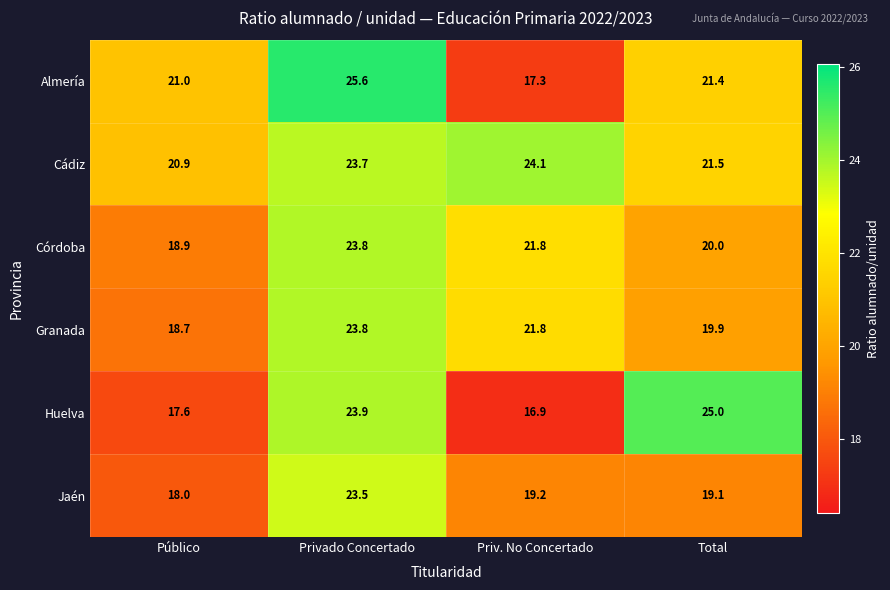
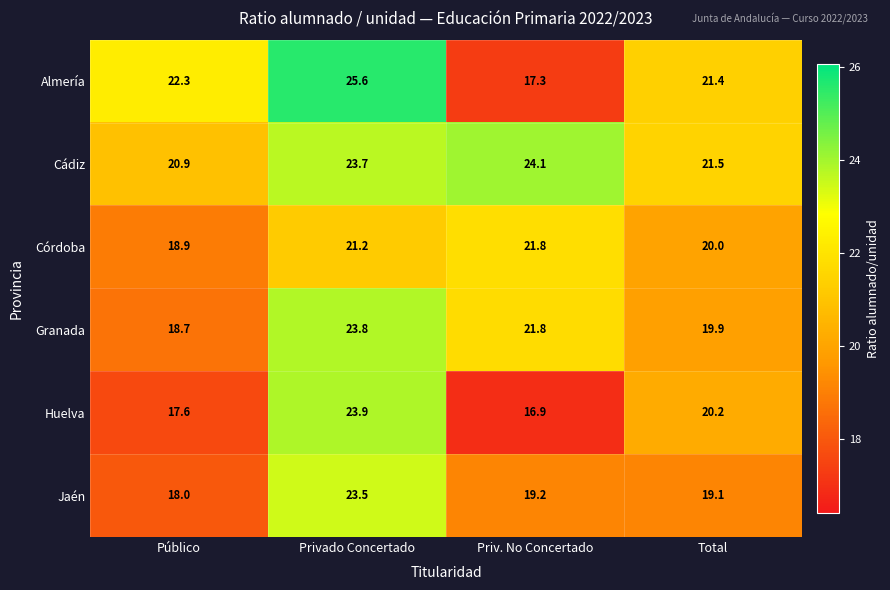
Almería, Público: 21.0 -> 22.3
Córdoba, Privado Concertado: 23.8 -> 21.2
Huelva, Total: 25.0 -> 20.2
